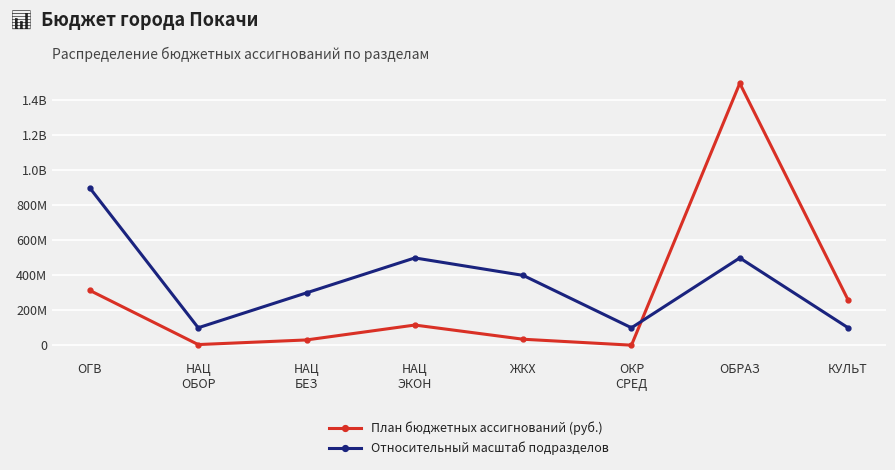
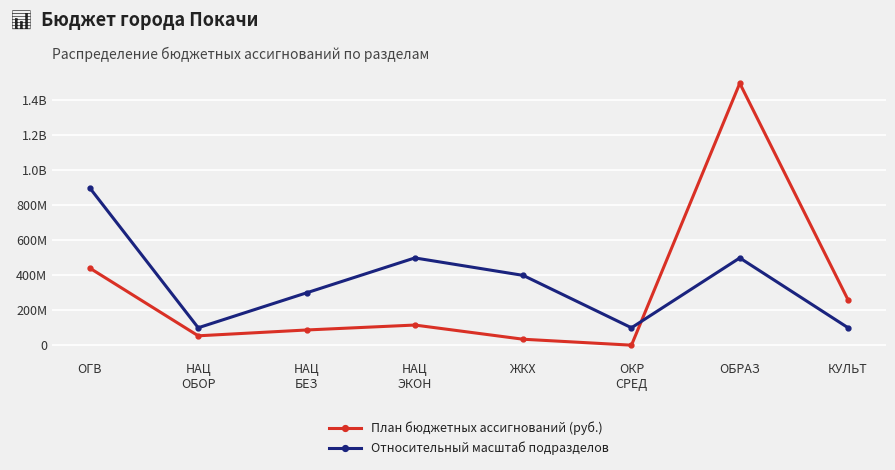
План бюджетных ассигнований (руб.), ОГВ: 310000000 -> 440000000
План бюджетных ассигнований (руб.), НАЦ ОБОР: 0 -> 50000000
План бюджетных ассигнований (руб.), НАЦ БЕЗ: 30000000 -> 90000000
